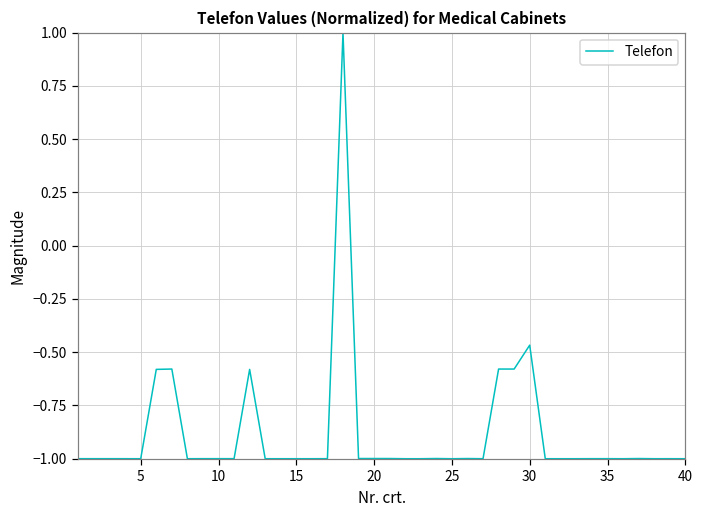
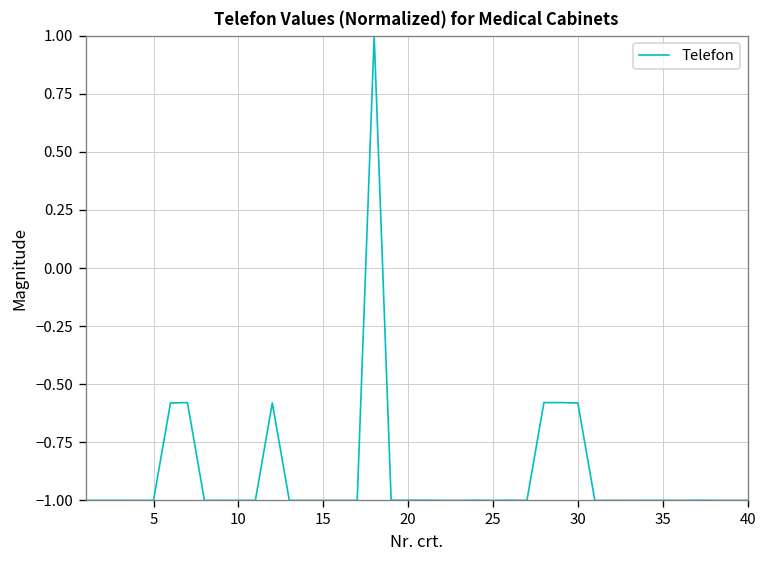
30: -0.47 -> -0.58
